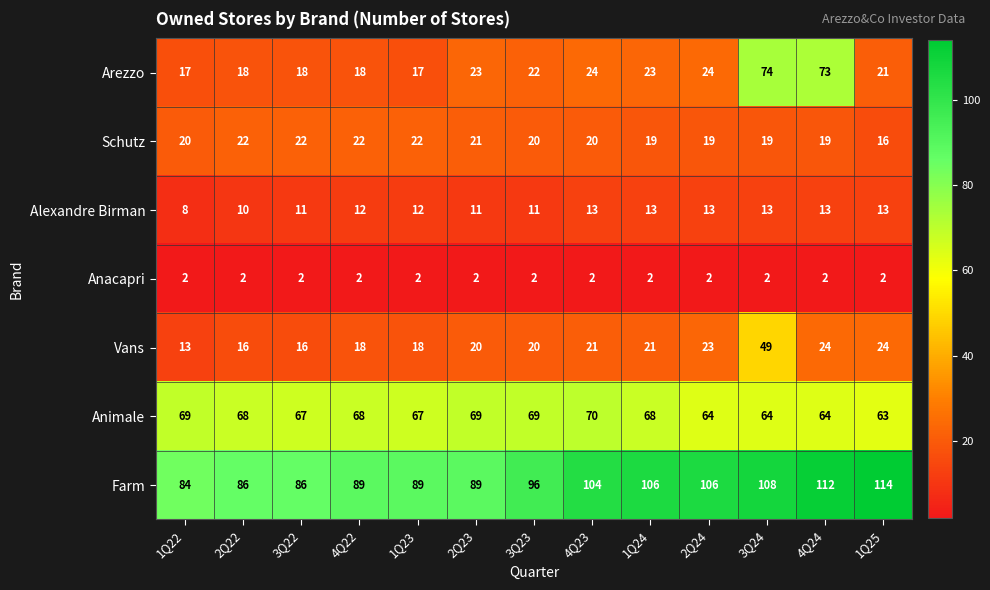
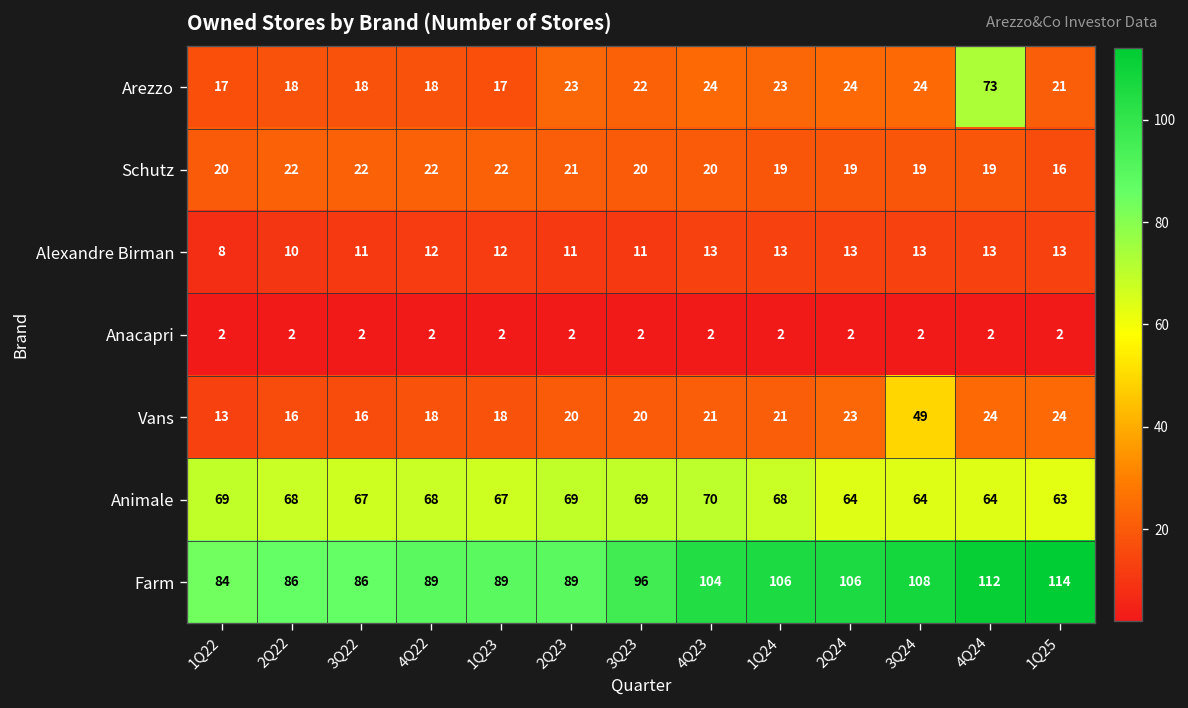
Arezzo, 3Q24: 74 -> 24
